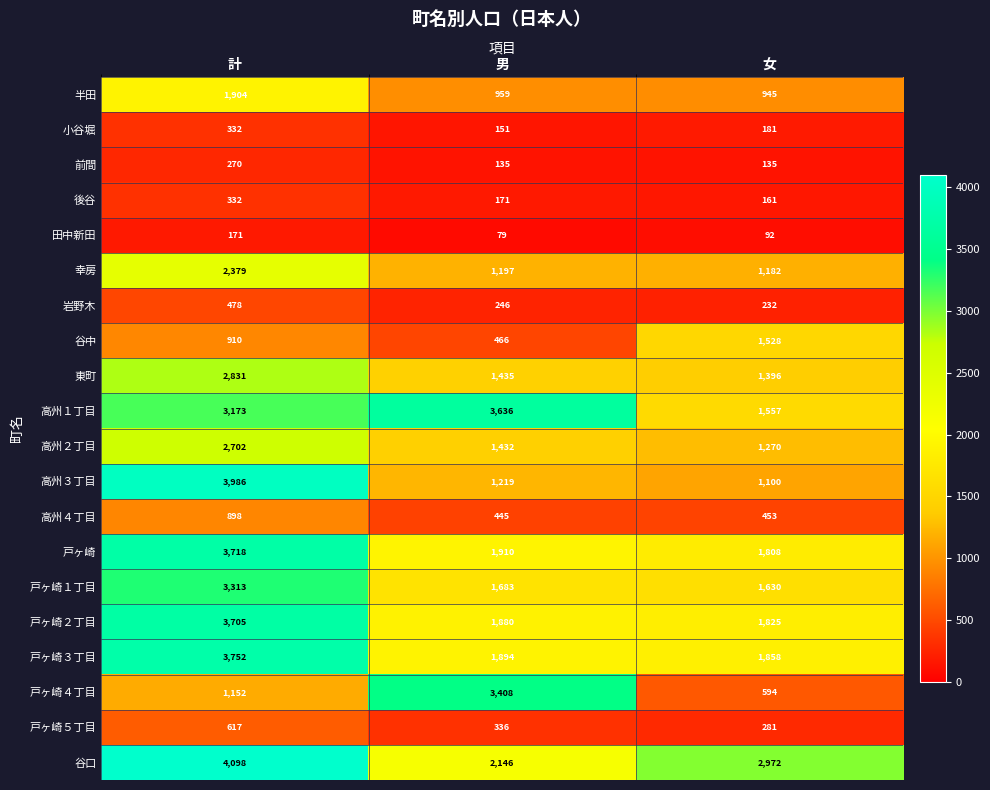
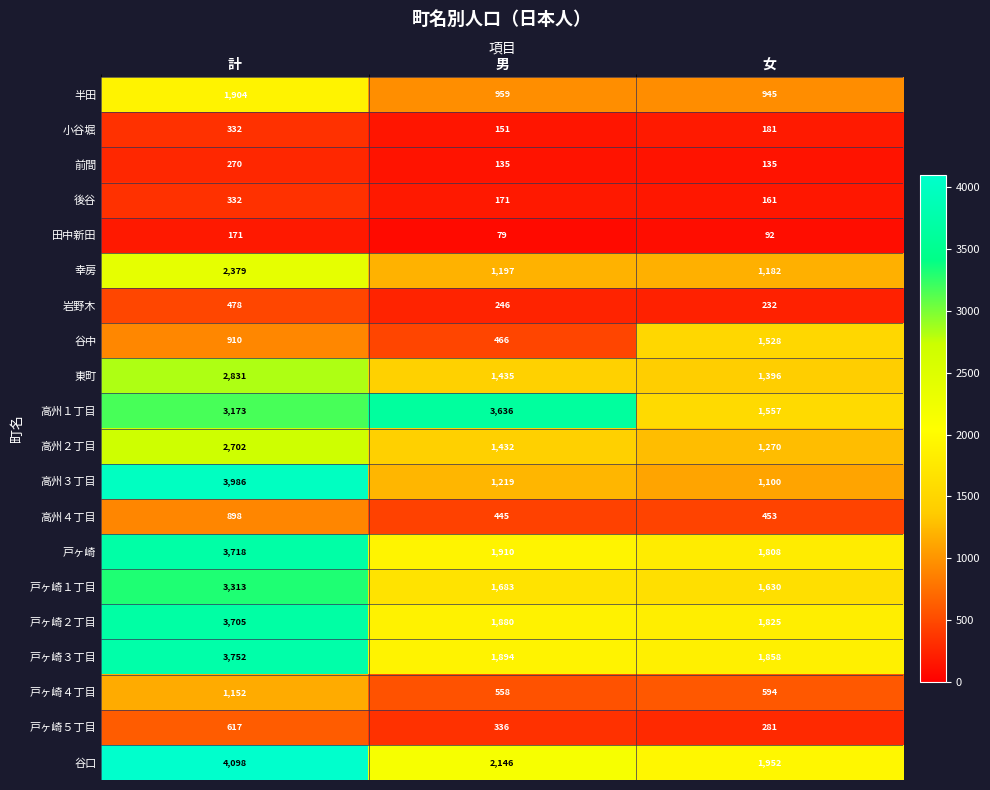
戸ヶ崎４丁目, 男: 3,408 -> 558
谷口, 女: 2,972 -> 1,952
